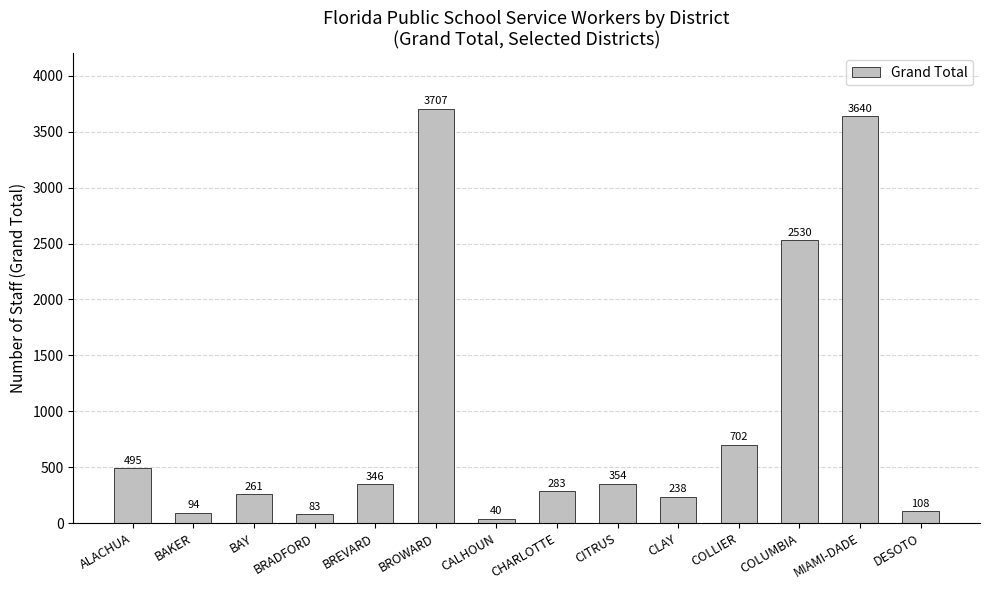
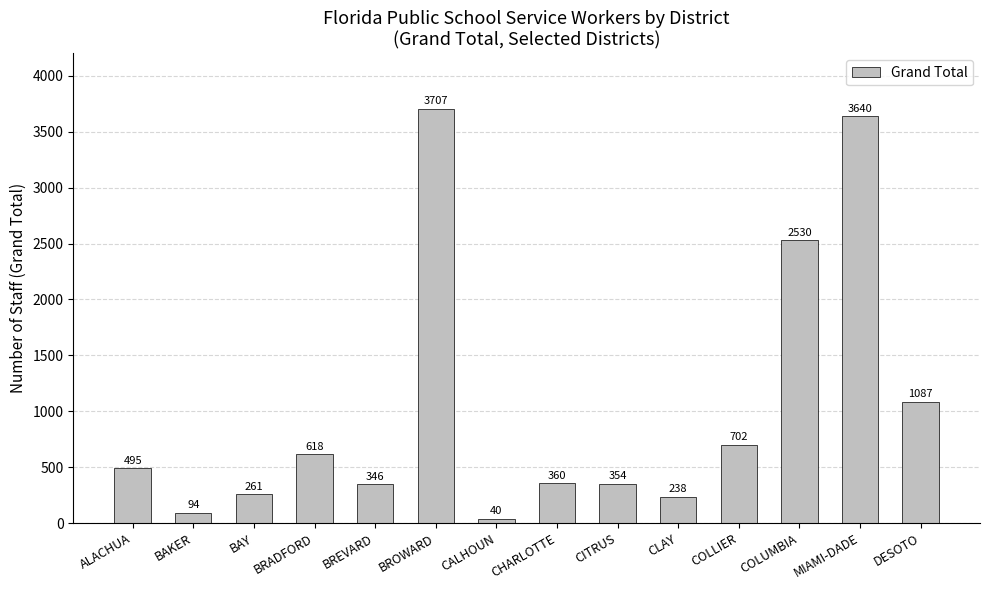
BRADFORD: 83 -> 618
CHARLOTTE: 283 -> 360
DESOTO: 108 -> 1087
